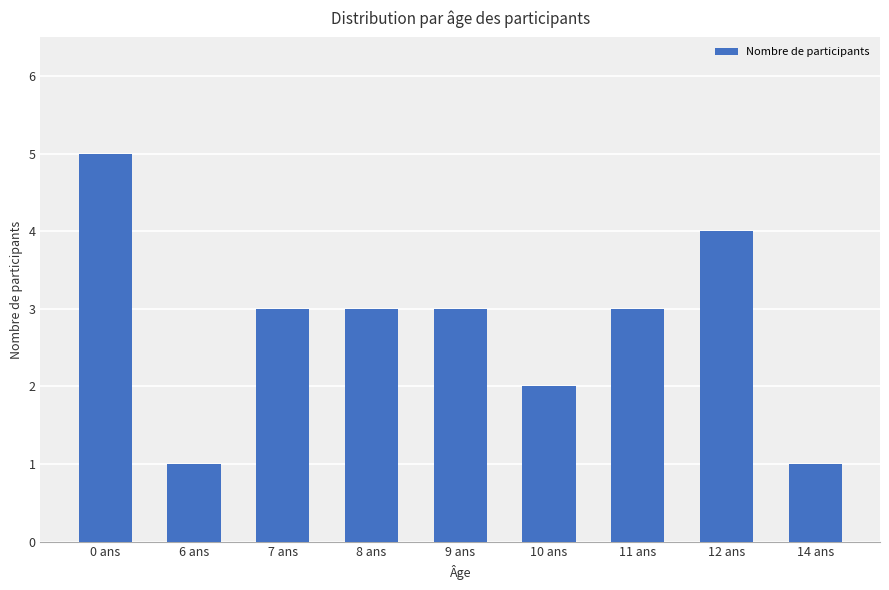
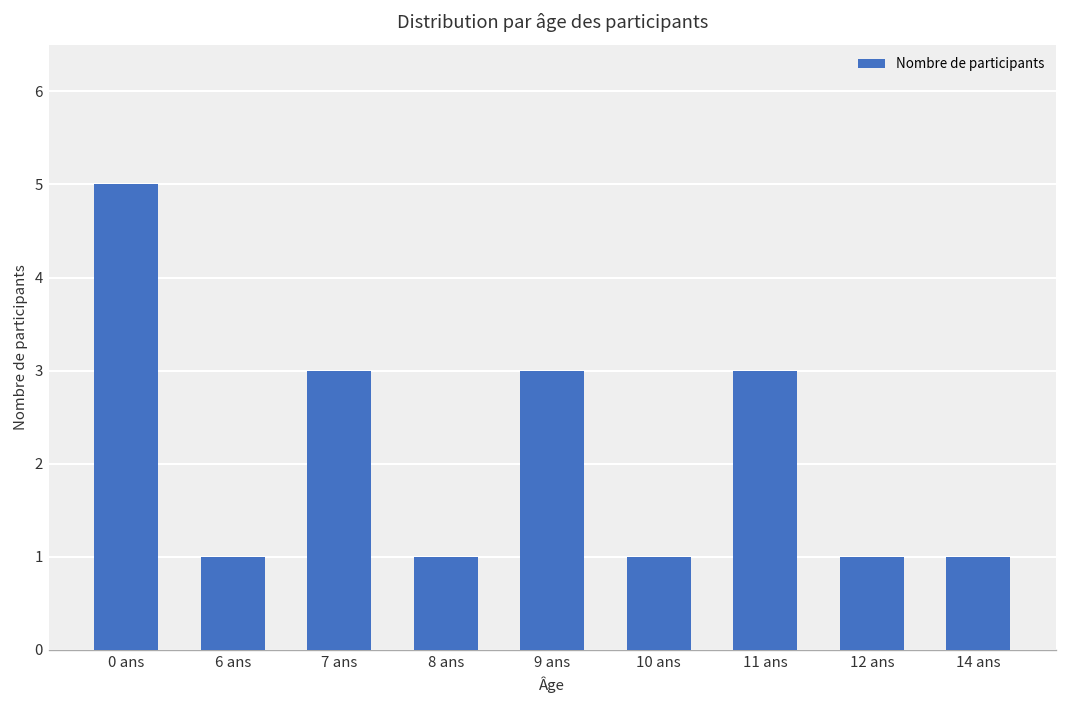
8 ans: 3 -> 1
10 ans: 2 -> 1
12 ans: 4 -> 1
